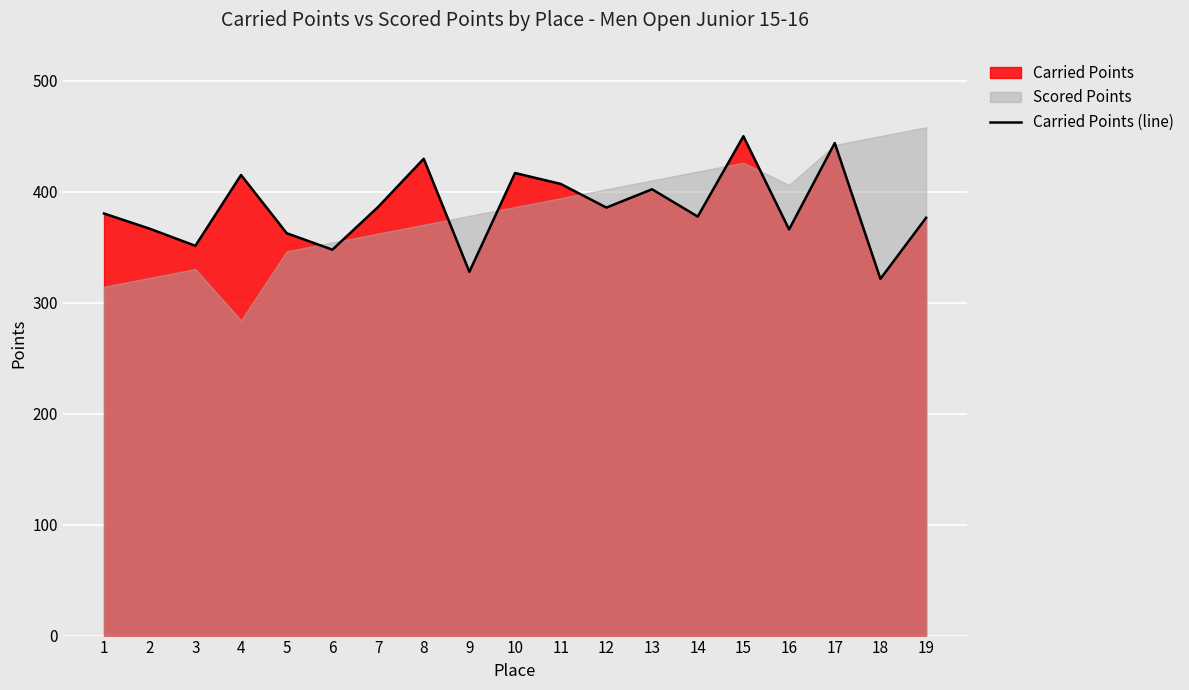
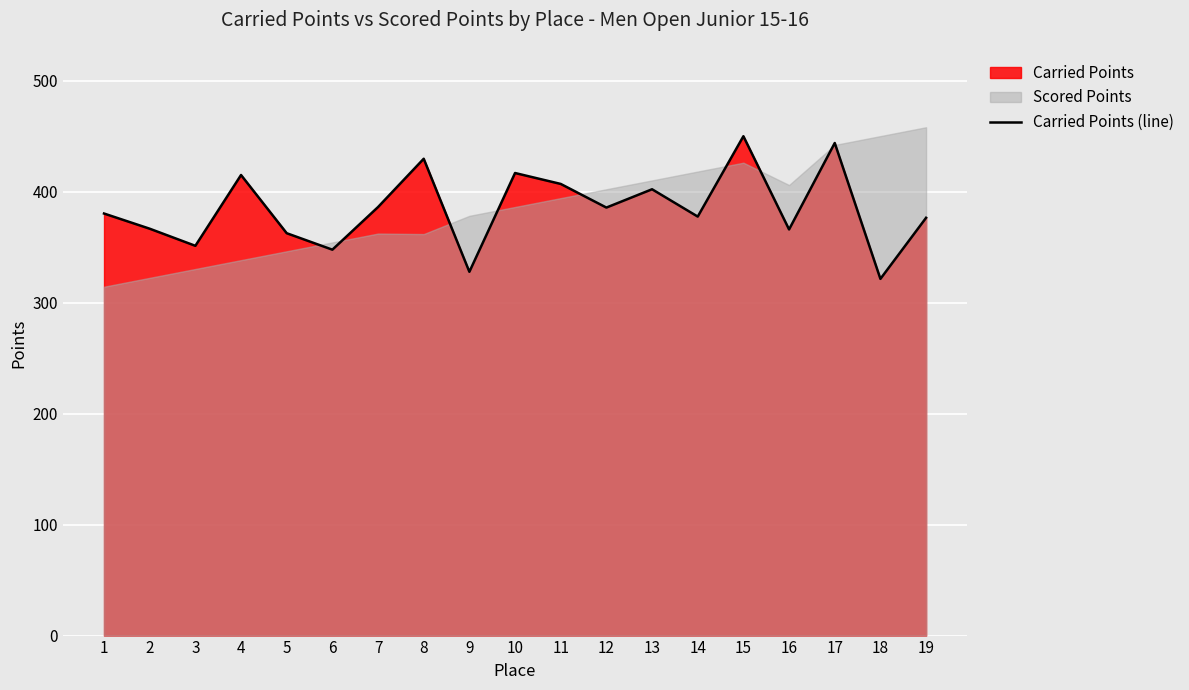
Scored Points, 4: 284 -> 338
Scored Points, 8: 370 -> 362
